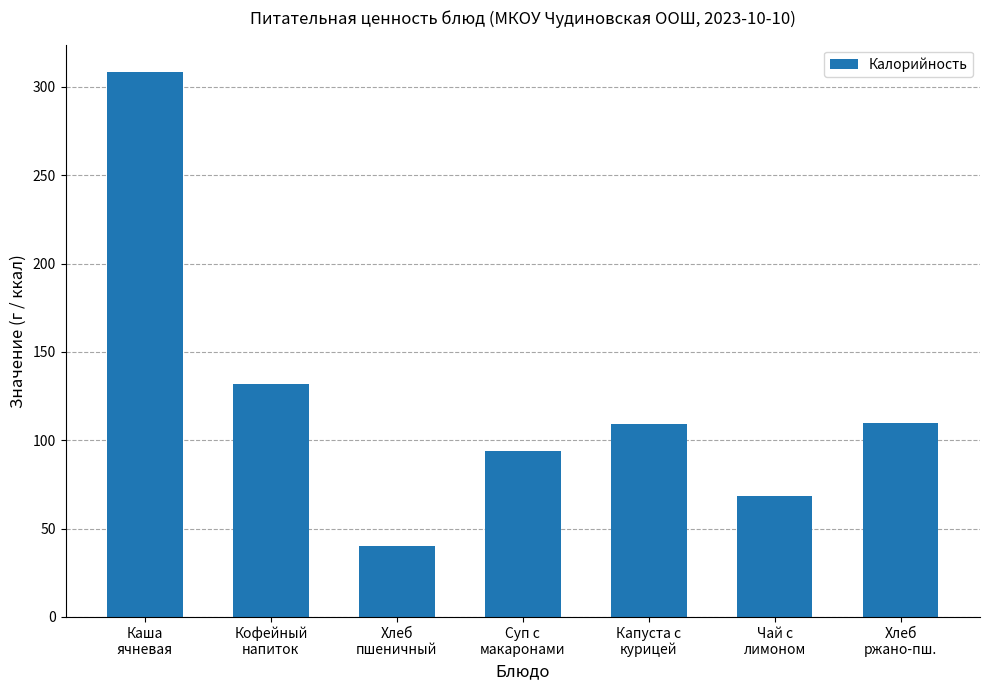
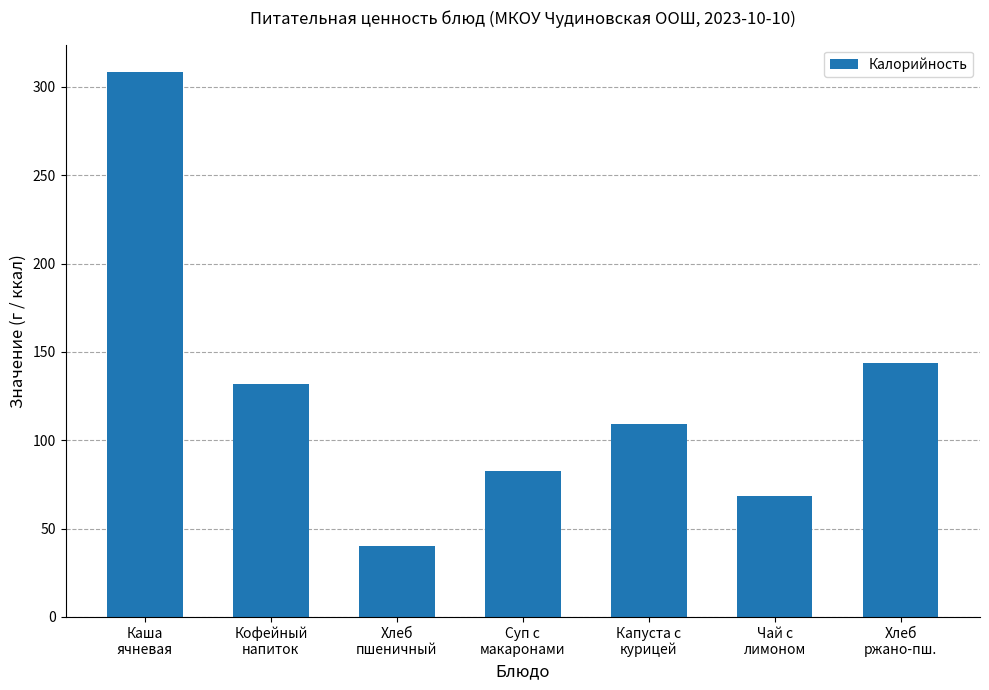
Суп с макаронами: 94 -> 83
Хлеб ржано-пш.: 110 -> 144
